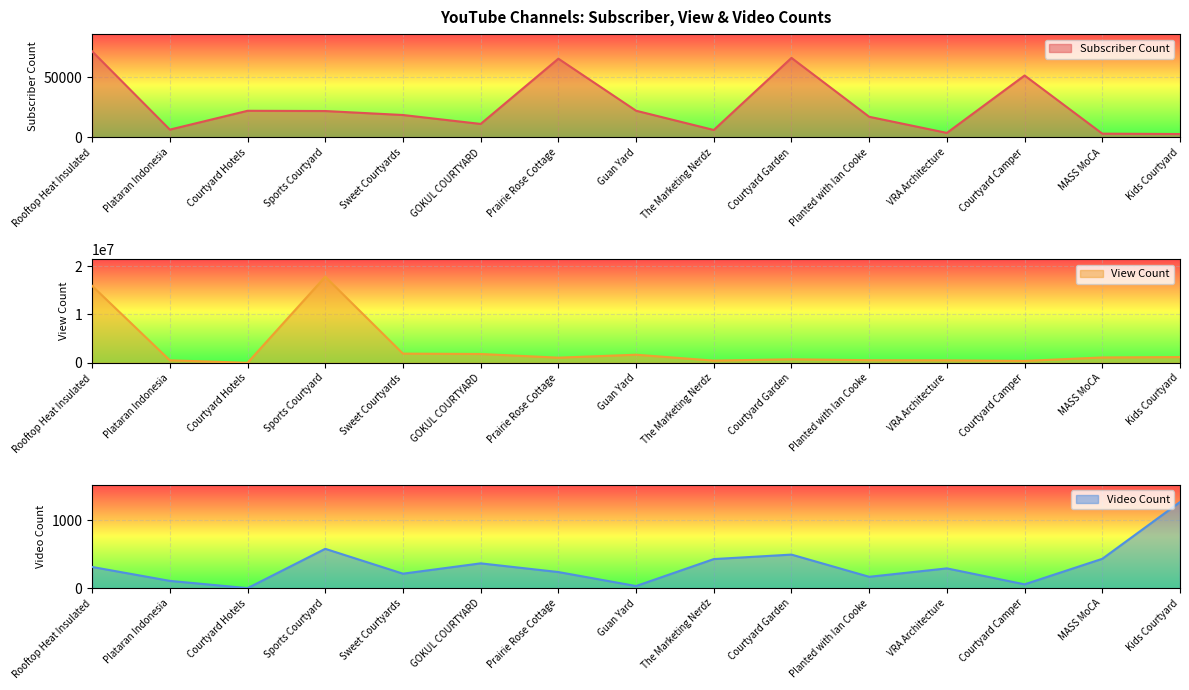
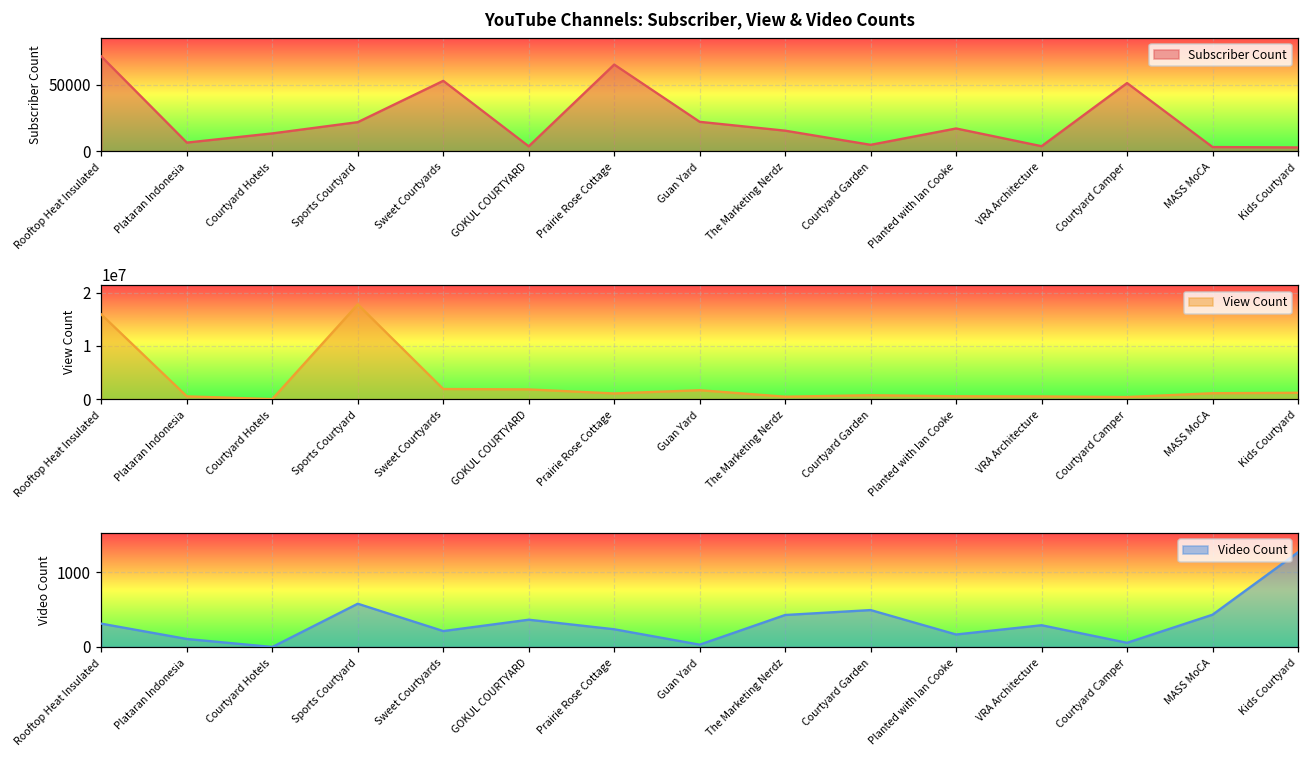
YouTube Channels: Subscriber, View & Video Counts, Courtyard Hotels: 22000 -> 13000
YouTube Channels: Subscriber, View & Video Counts, Sweet Courtyards: 19000 -> 53000
YouTube Channels: Subscriber, View & Video Counts, GOKUL COURTYARD: 11000 -> 4000
YouTube Channels: Subscriber, View & Video Counts, The Marketing Nerdz: 6000 -> 15000
YouTube Channels: Subscriber, View & Video Counts, Courtyard Garden: 66000 -> 5000
